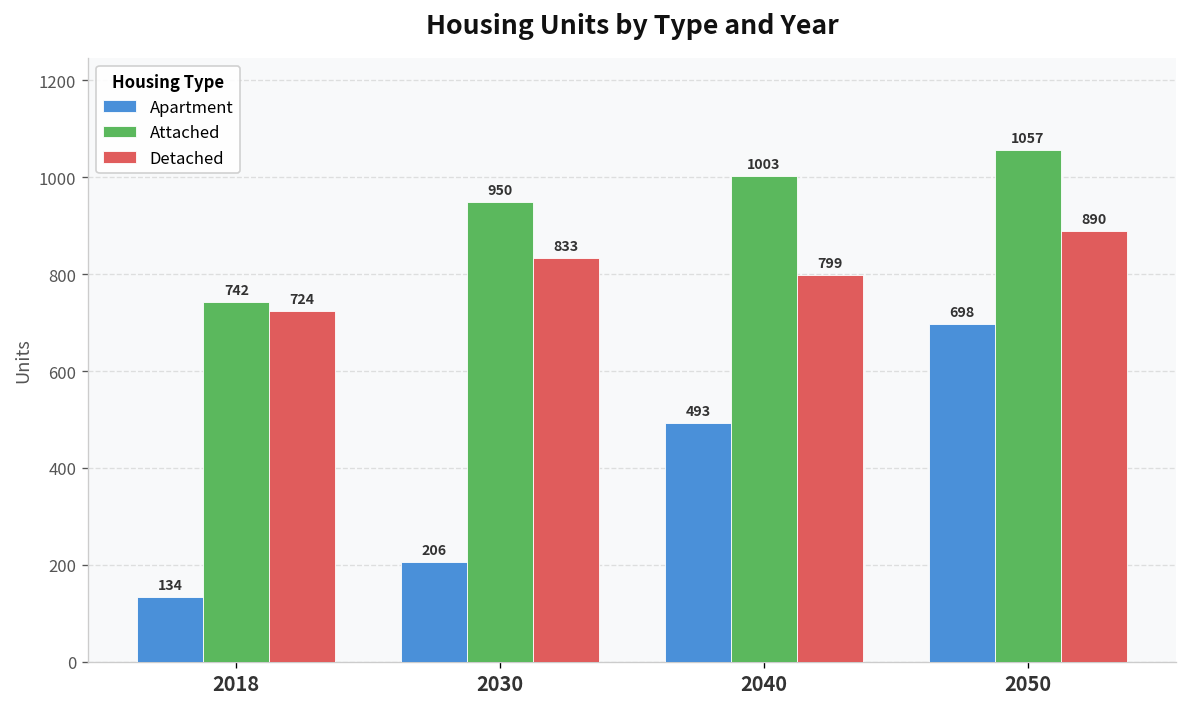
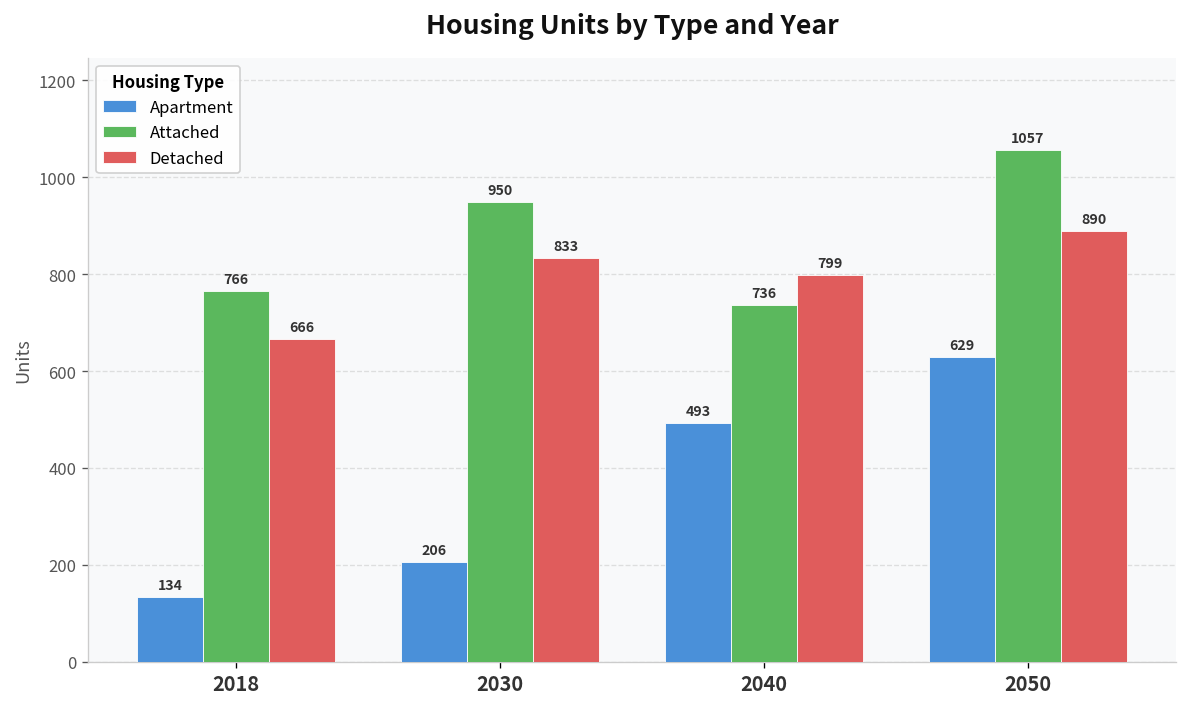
Attached, 2018: 742 -> 766
Detached, 2018: 724 -> 666
Attached, 2040: 1003 -> 736
Apartment, 2050: 698 -> 629
